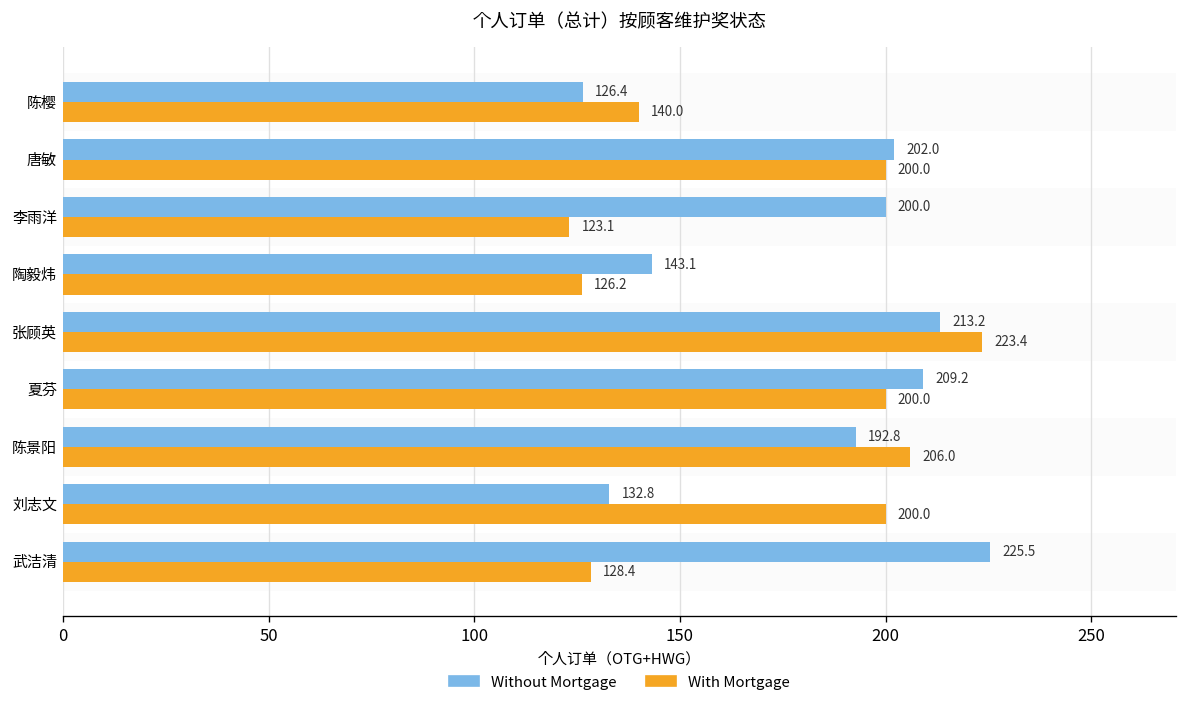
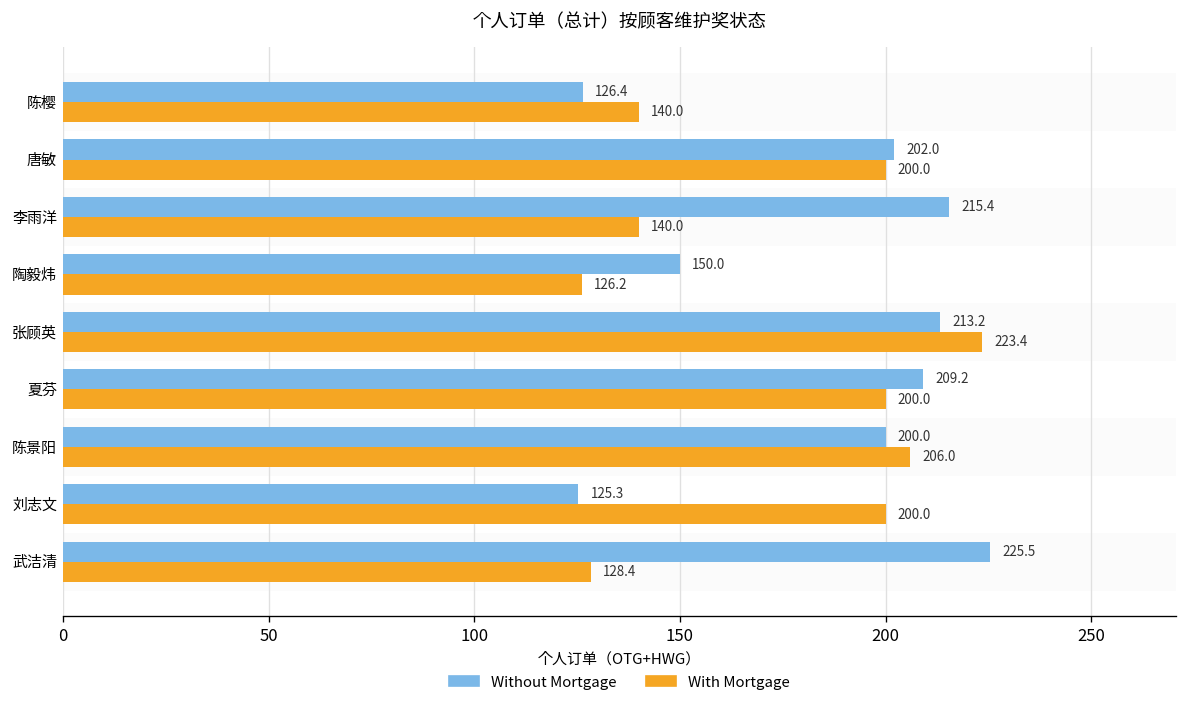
Without Mortgage, 李雨洋: 200.0 -> 215.4
With Mortgage, 李雨洋: 123.1 -> 140.0
Without Mortgage, 陶毅炜: 143.1 -> 150.0
Without Mortgage, 陈景阳: 192.8 -> 200.0
Without Mortgage, 刘志文: 132.8 -> 125.3
